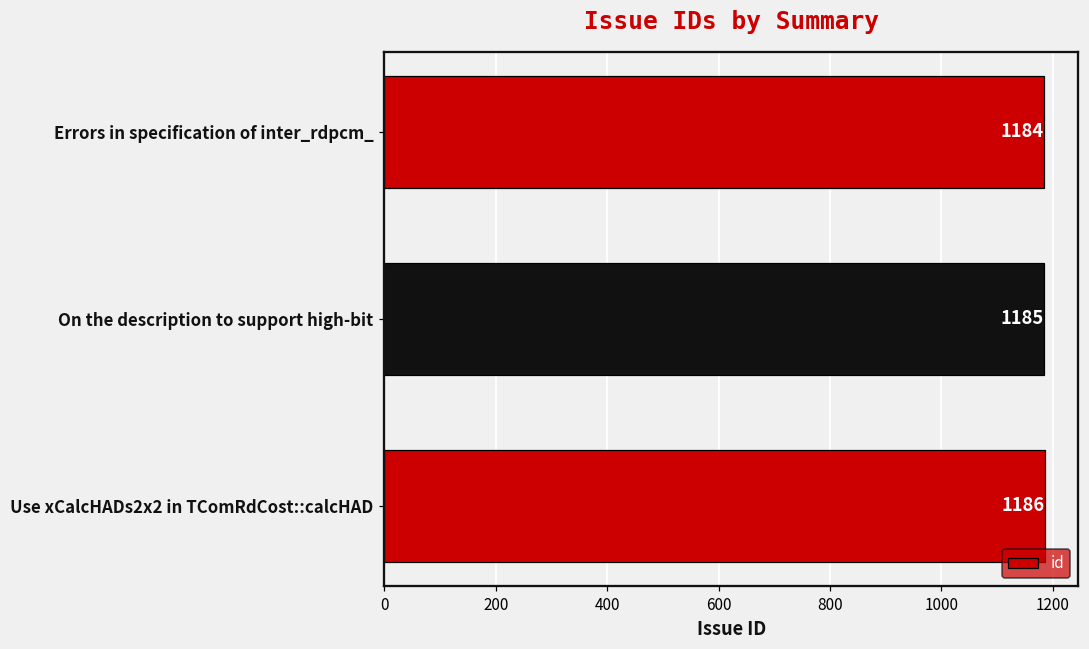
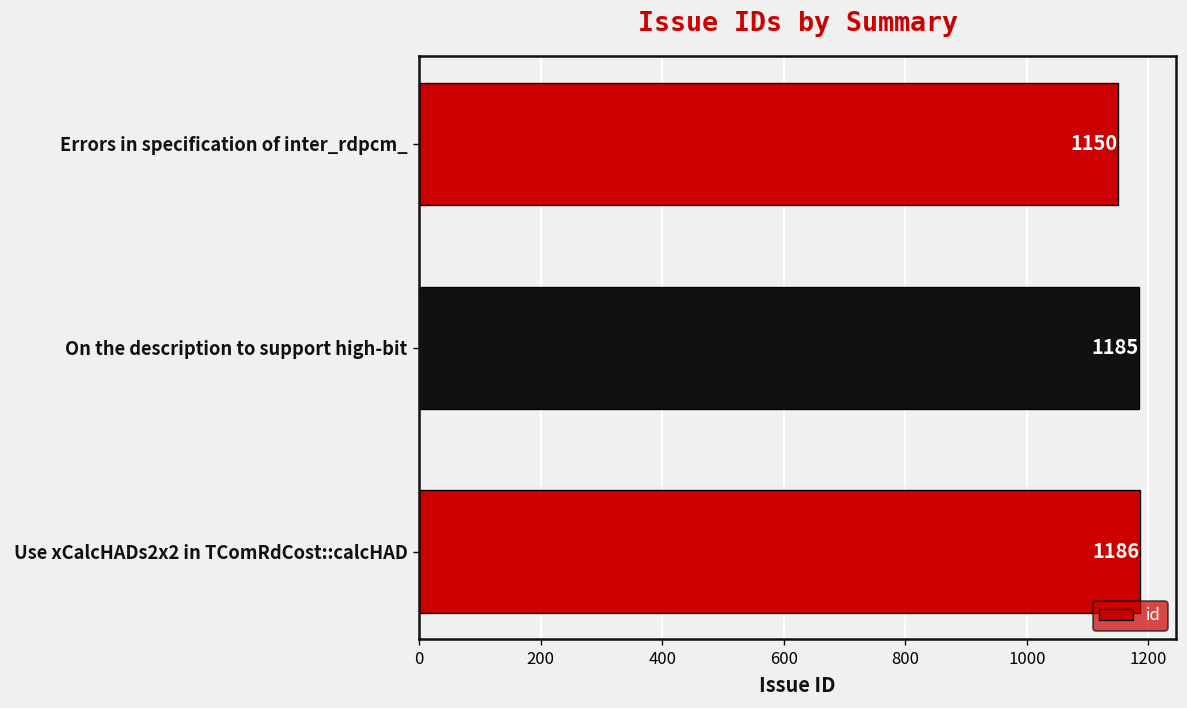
Errors in specification of inter_rdpcm_: 1184 -> 1150
